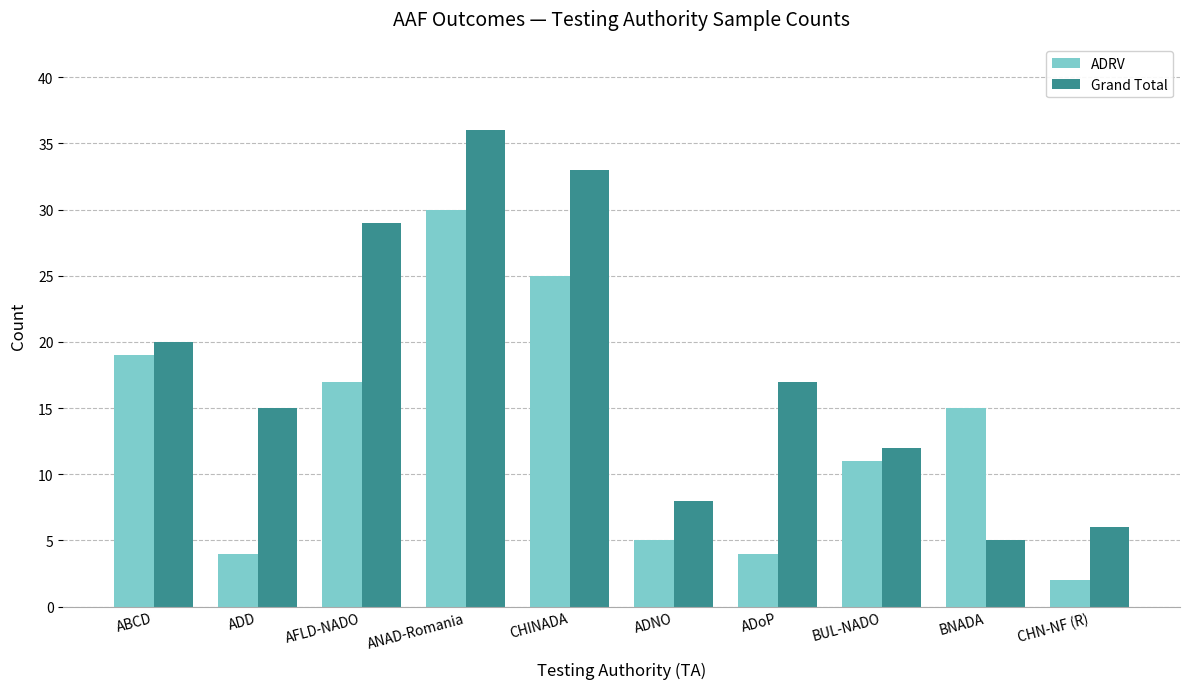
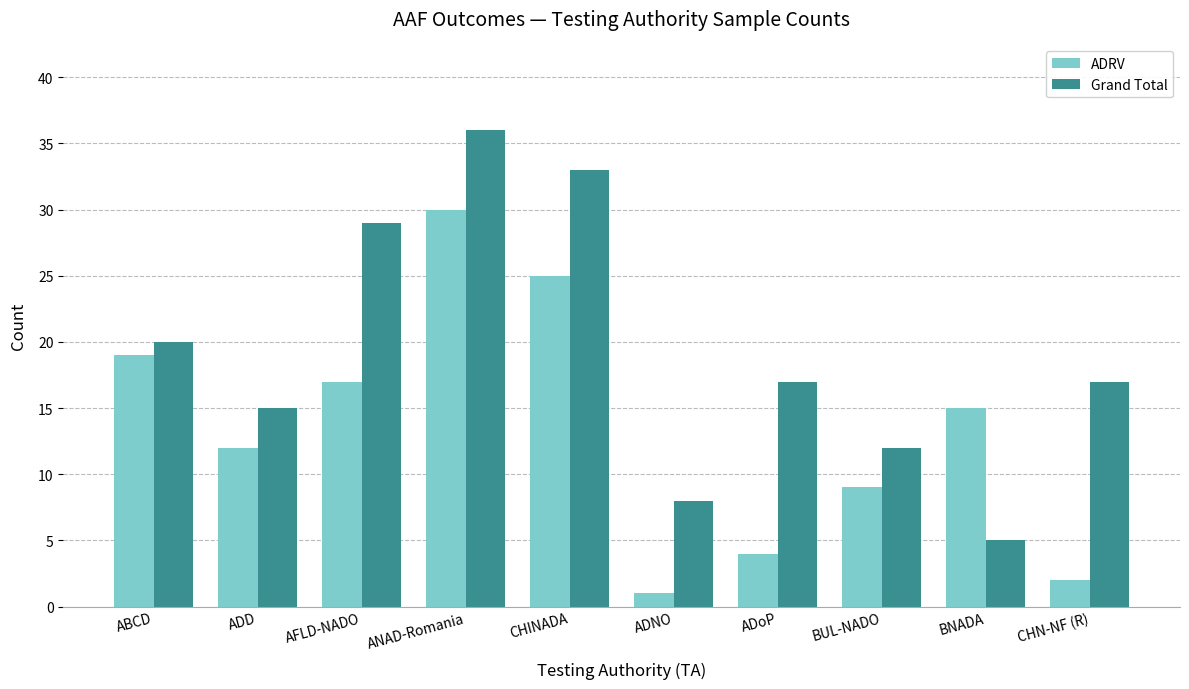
ADRV, ADD: 4 -> 12
ADRV, ADNO: 5 -> 1
ADRV, BUL-NADO: 11 -> 9
Grand Total, CHN-NF (R): 6 -> 17
